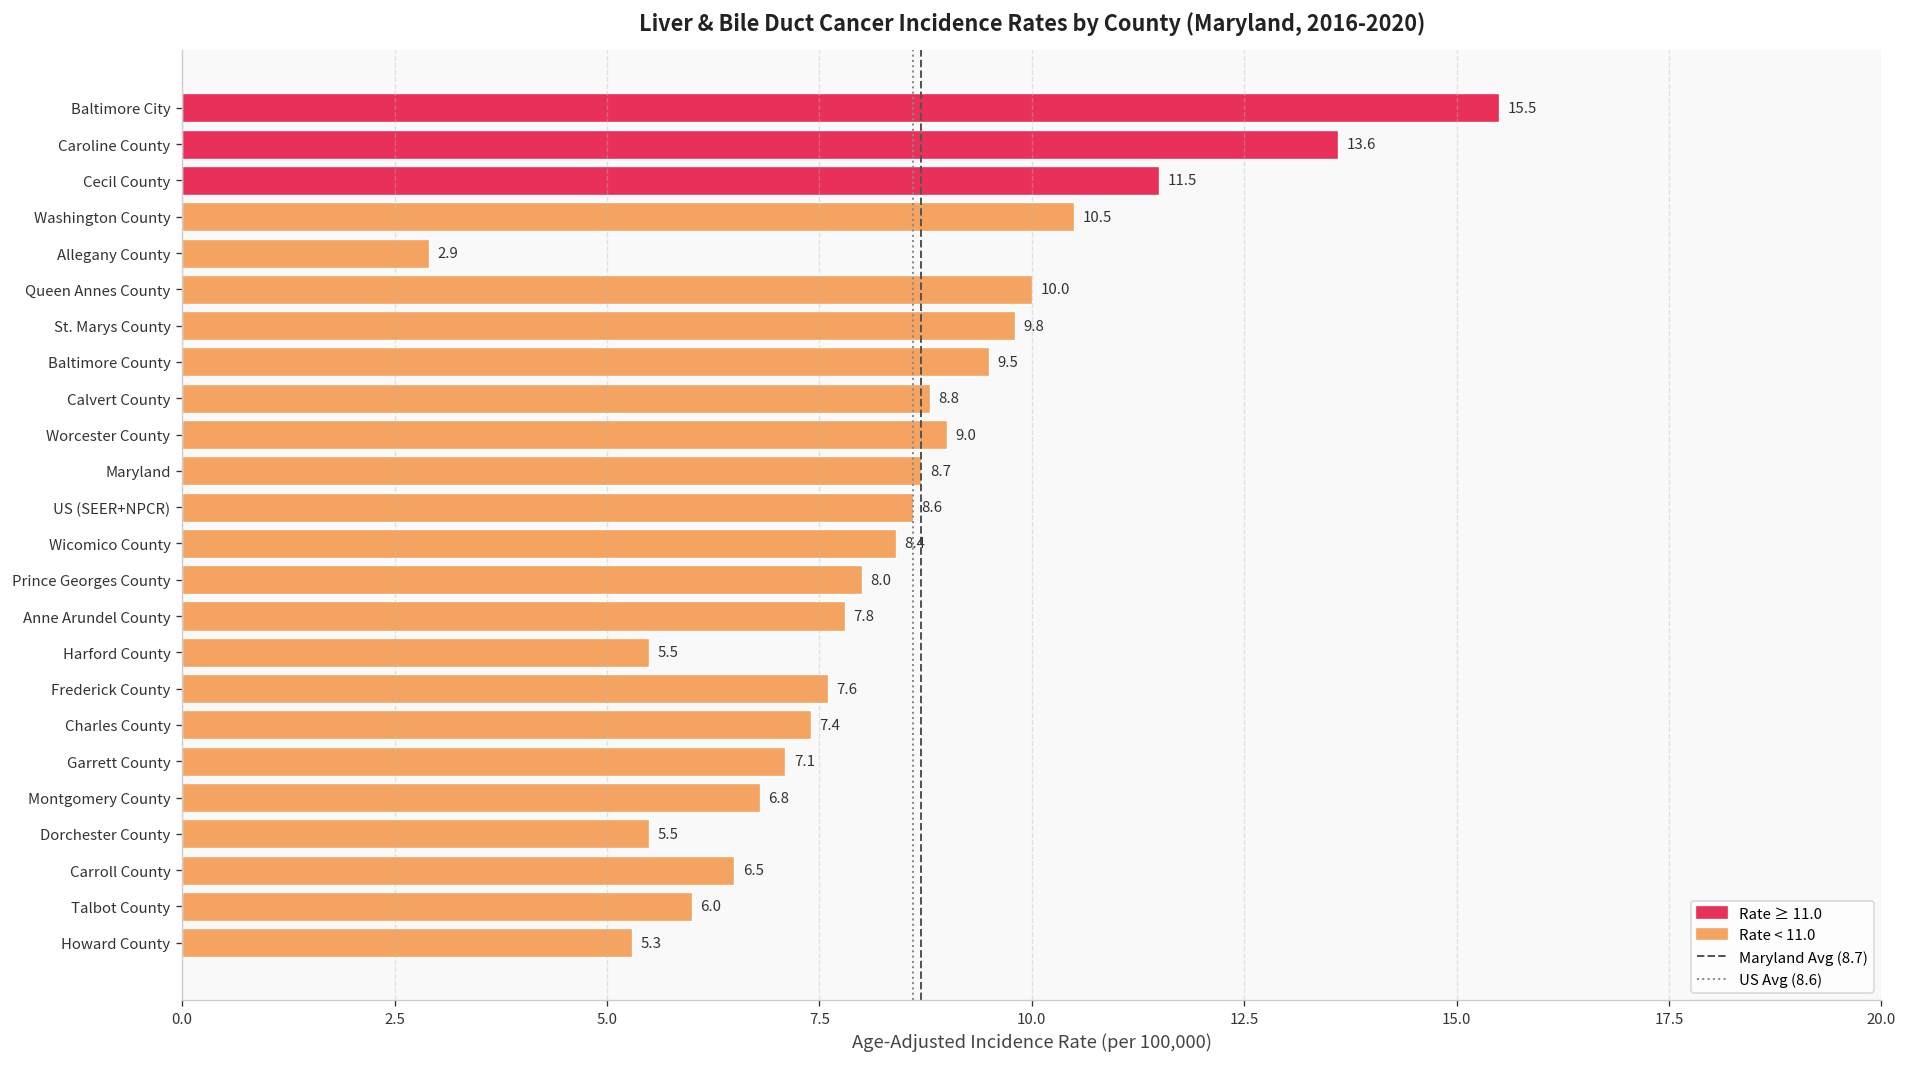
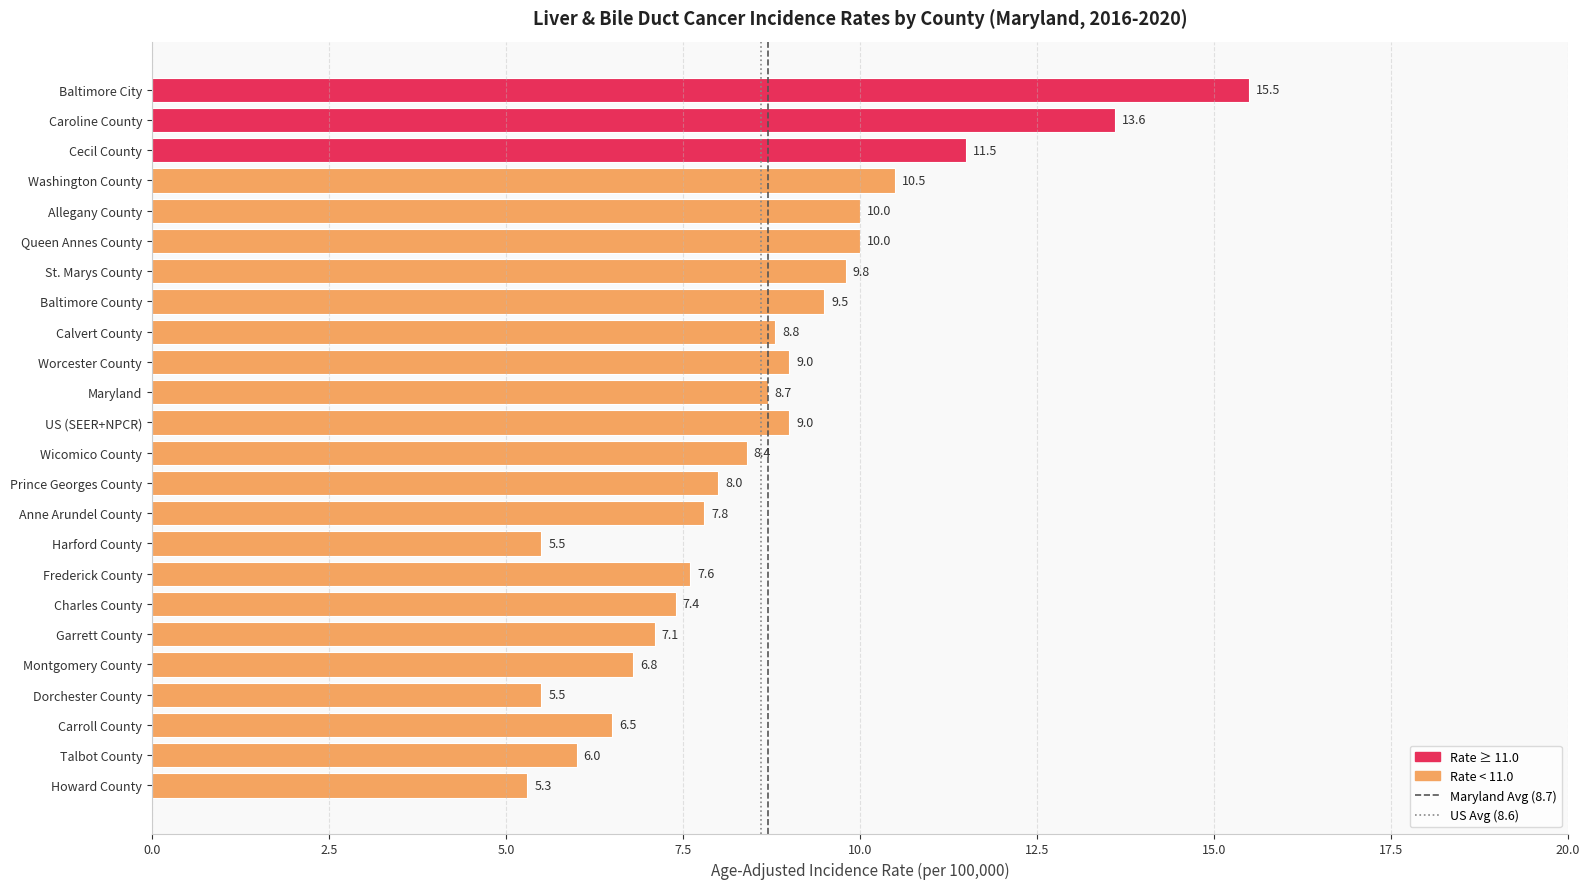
Allegany County: 2.9 -> 10.0
US (SEER+NPCR): 8.6 -> 9.0
